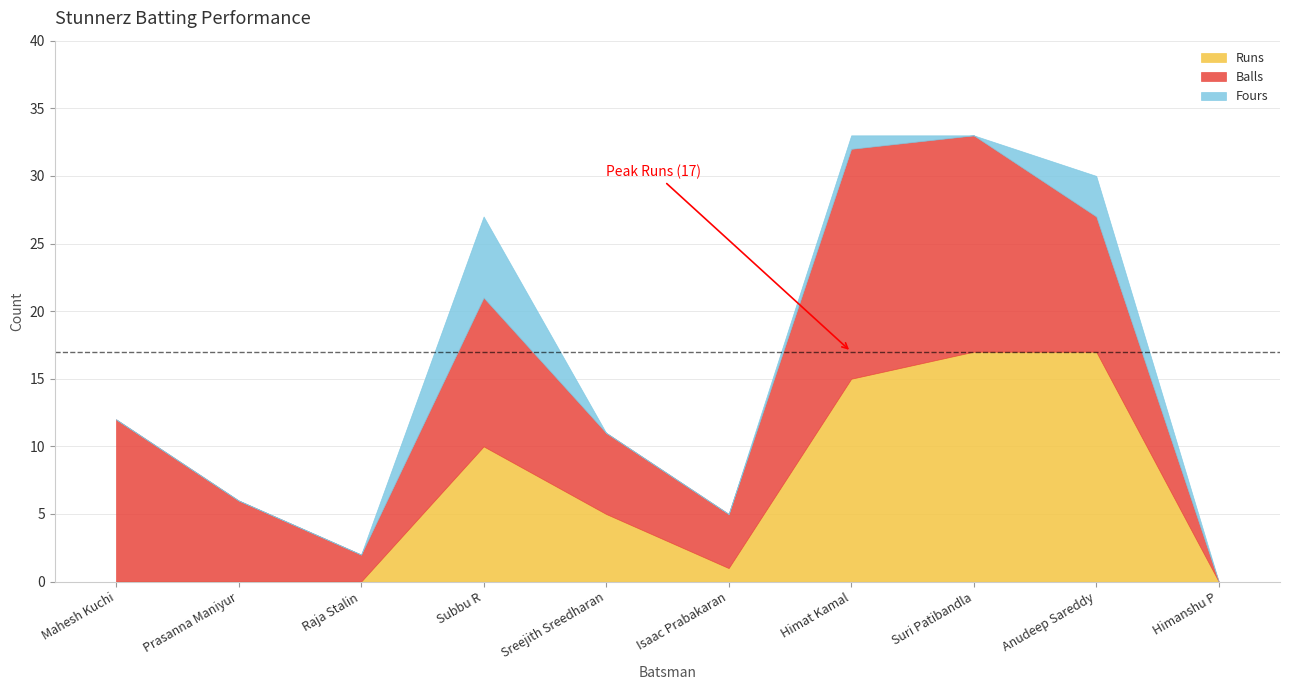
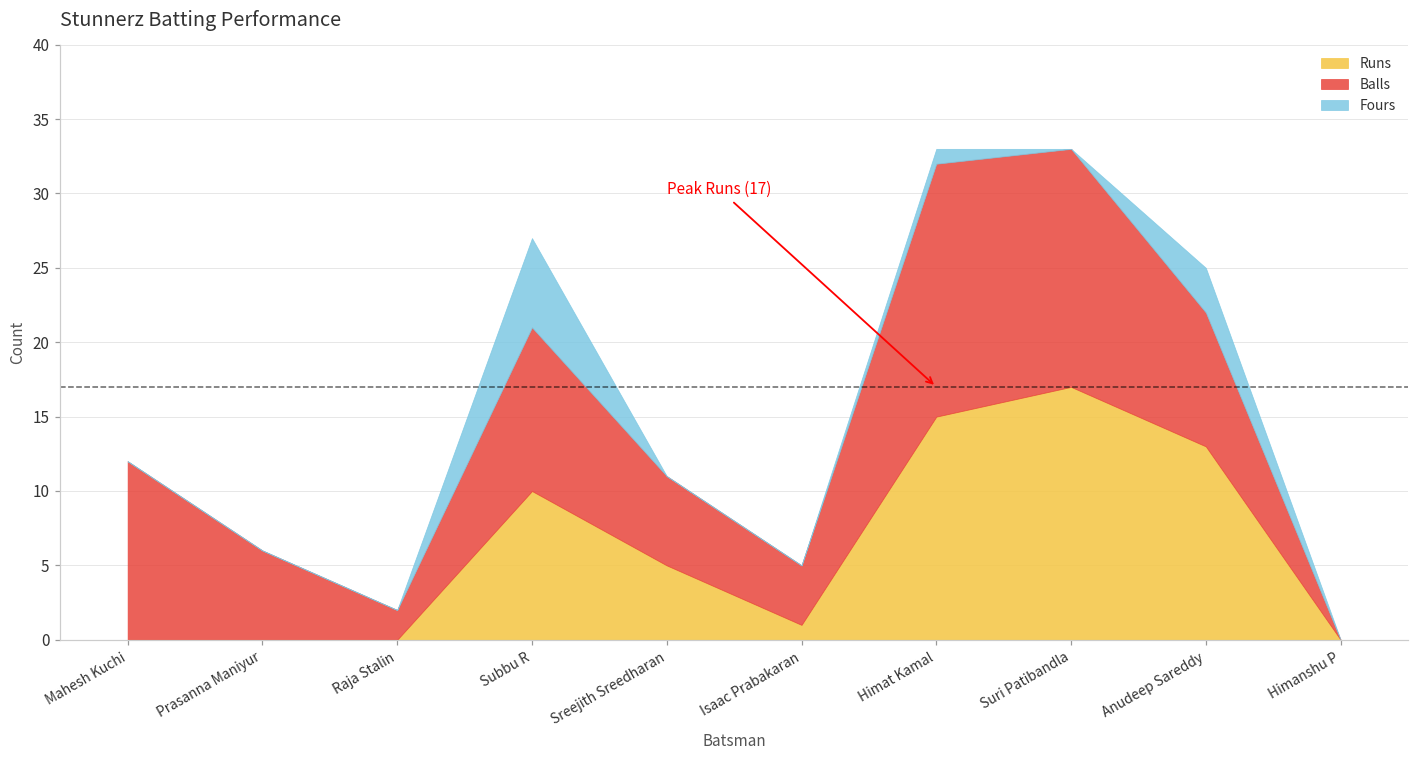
Runs, Anudeep Sareddy: 17 -> 13
Balls, Anudeep Sareddy: 10 -> 9
